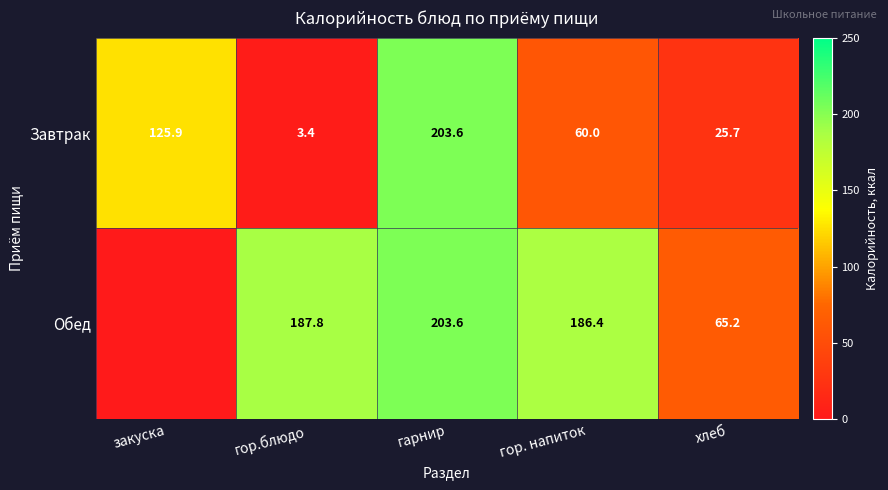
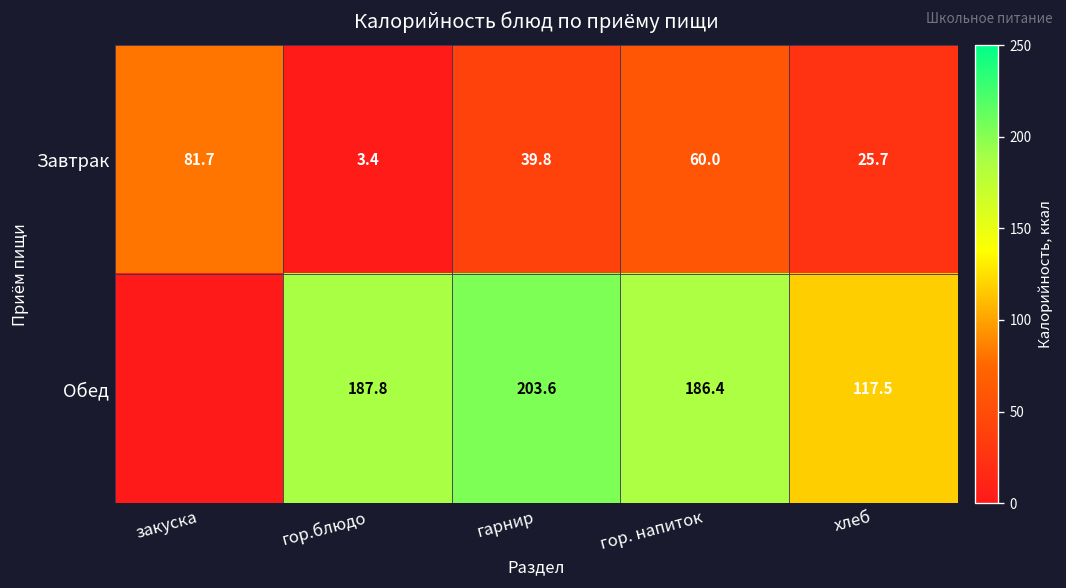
Завтрак, закуска: 125.9 -> 81.7
Завтрак, гарнир: 203.6 -> 39.8
Обед, хлеб: 65.2 -> 117.5
